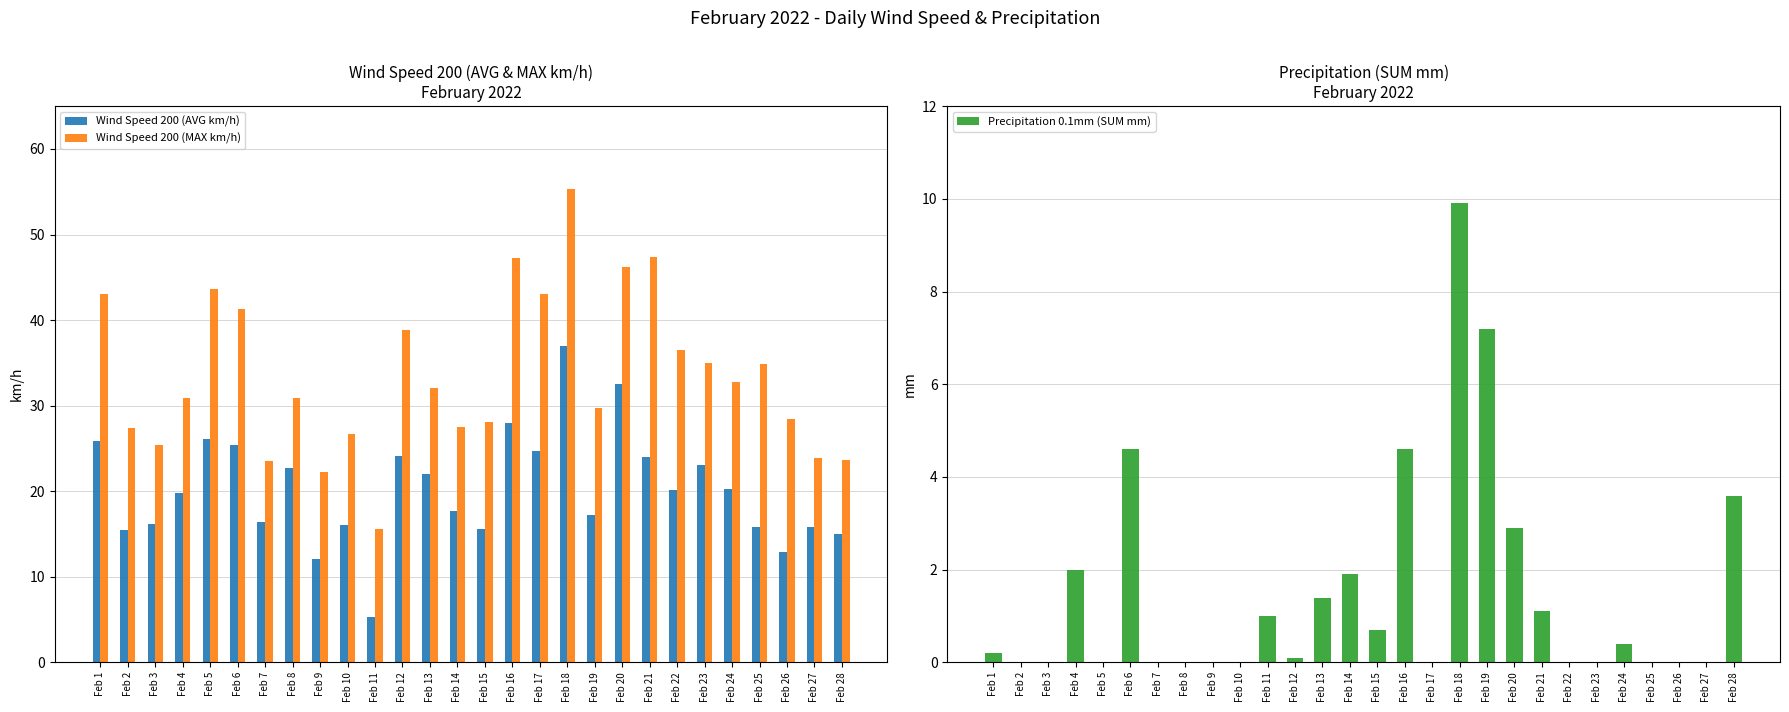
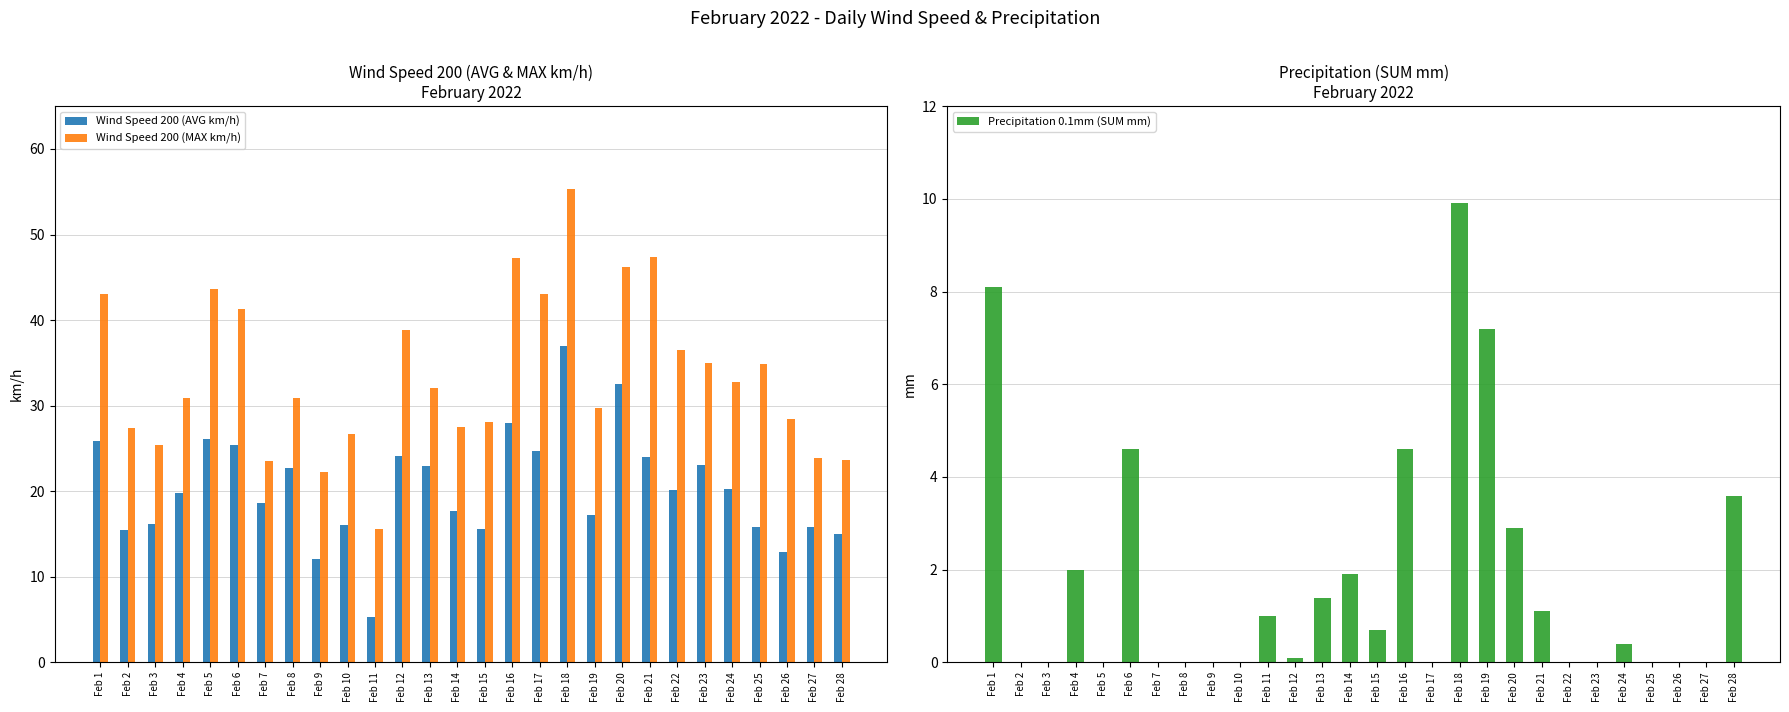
Wind Speed 200 (AVG & MAX km/h) February 2022, Wind Speed 200 (AVG km/h), Feb 7: 16 -> 19
Wind Speed 200 (AVG & MAX km/h) February 2022, Wind Speed 200 (AVG km/h), Feb 13: 22 -> 23
Precipitation (SUM mm) February 2022, Feb 1: 0.2 -> 8.1
